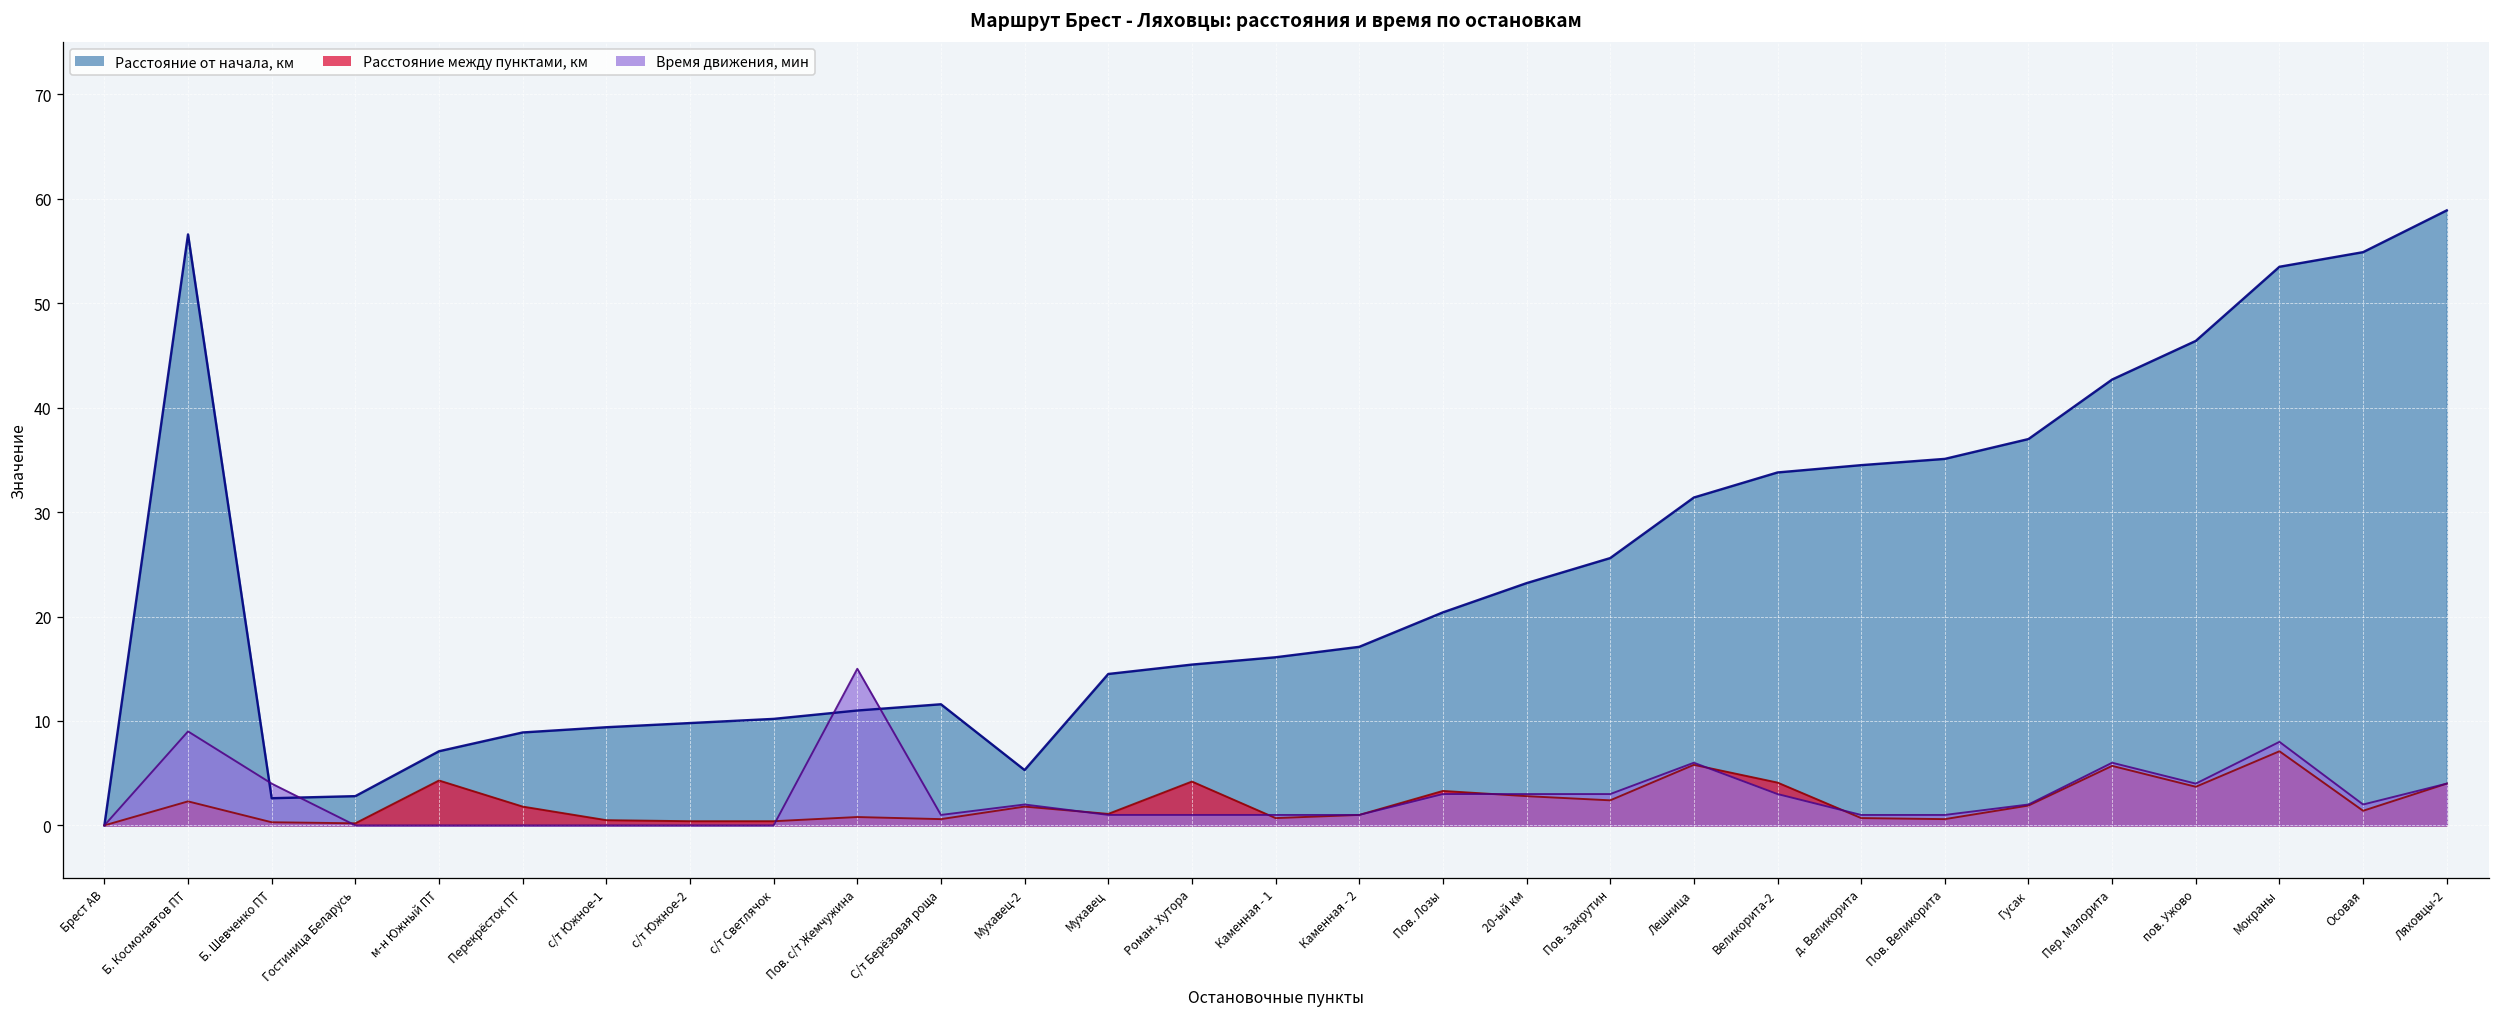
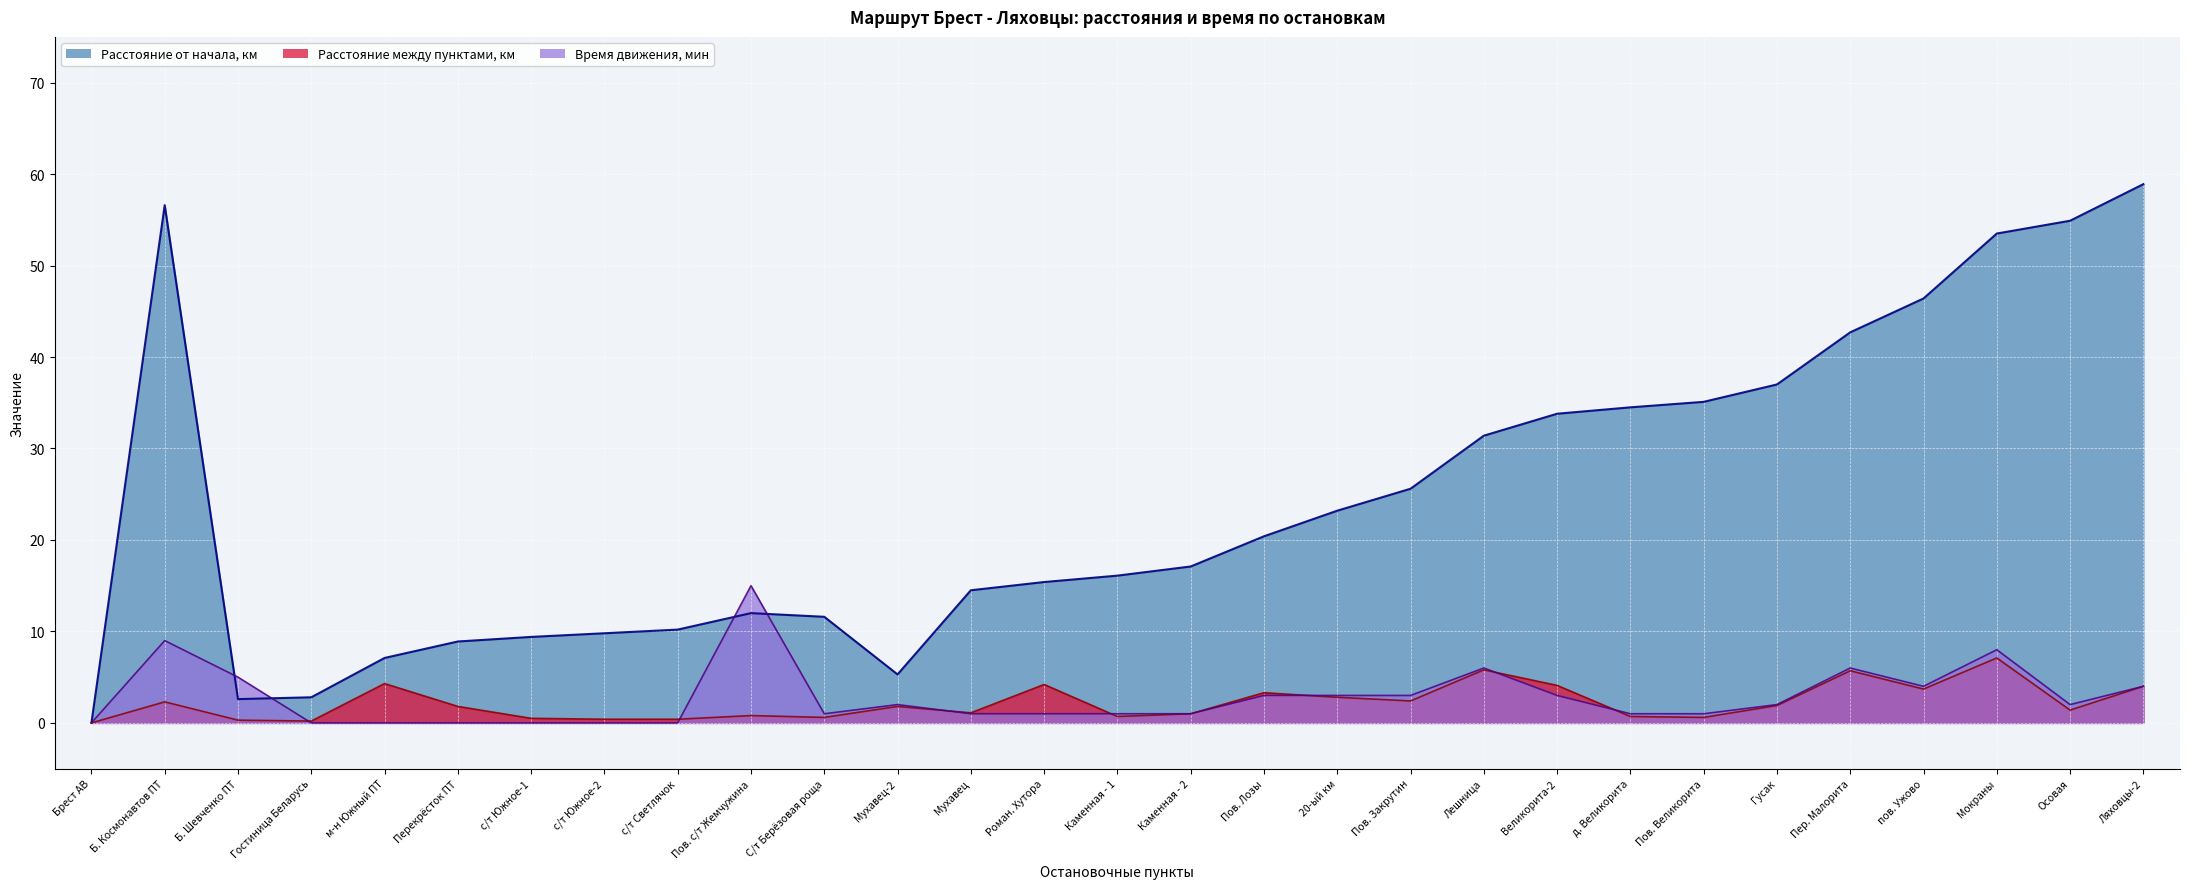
Время движения, мин, Б. Шевченко ПТ: 4 -> 5
Расстояние от начала, км, Пов. с/т Жемчужина: 11 -> 12
